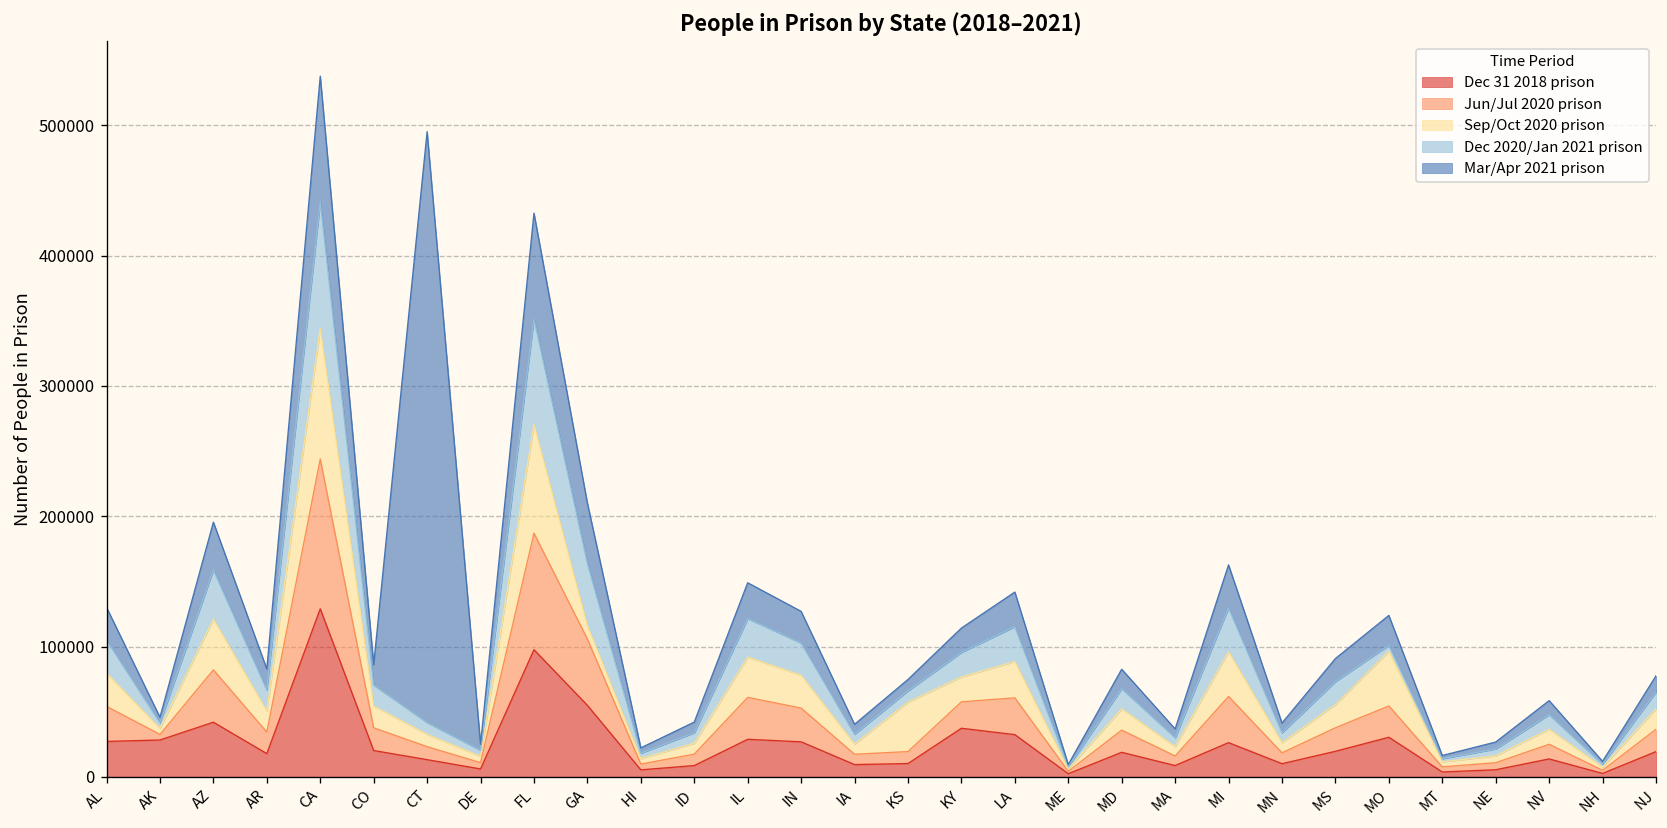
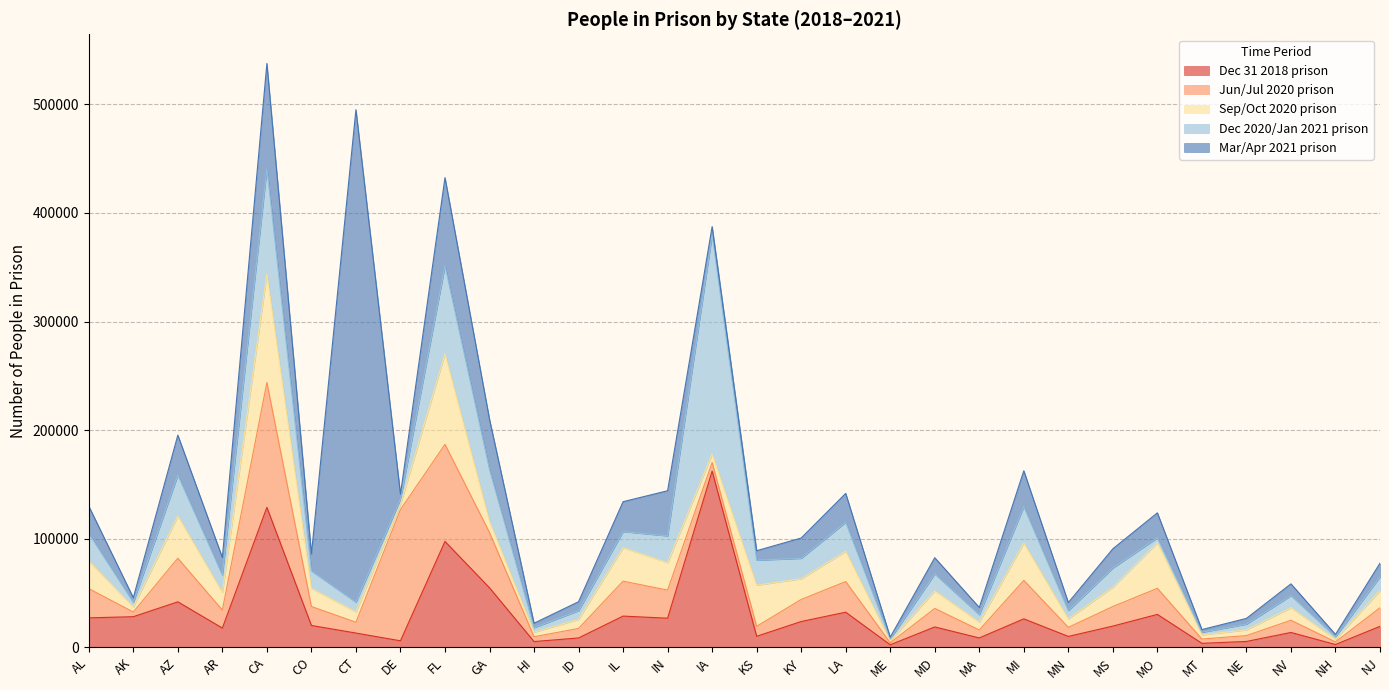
Jun/Jul 2020 prison, DE: 5000 -> 121000
Dec 2020/Jan 2021 prison, IL: 30000 -> 15000
Mar/Apr 2021 prison, IN: 24000 -> 42000
Dec 31 2018 prison, IA: 9000 -> 162000
Dec 2020/Jan 2021 prison, IA: 8000 -> 202000
Dec 2020/Jan 2021 prison, KS: 9000 -> 23000
Dec 31 2018 prison, KY: 37000 -> 24000
